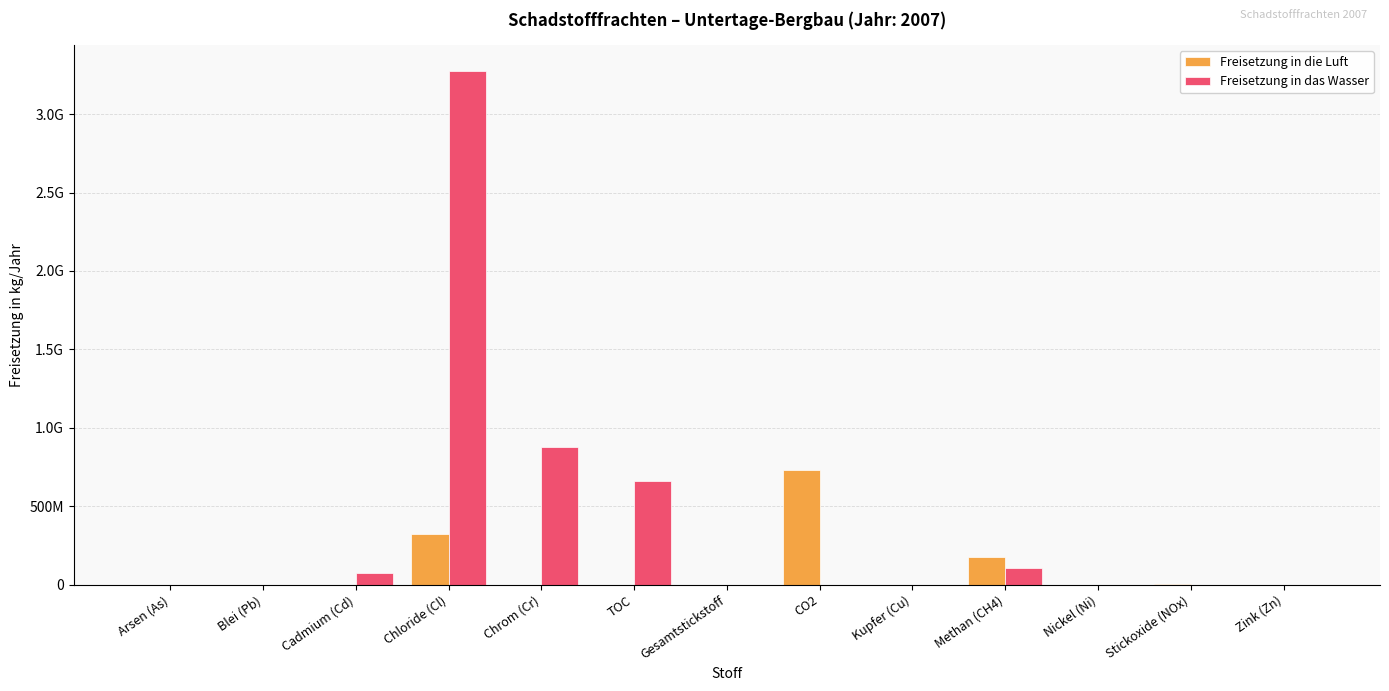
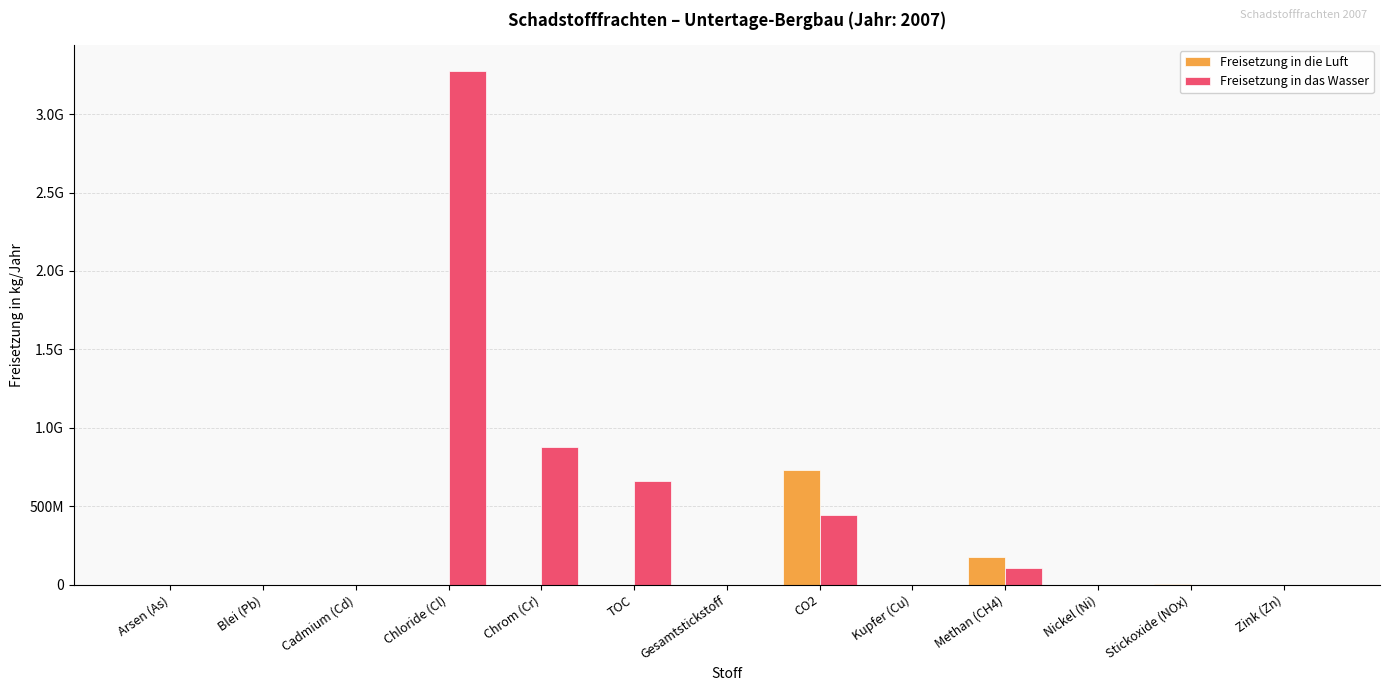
Freisetzung in das Wasser, Cadmium (Cd): 80000000 -> 0
Freisetzung in die Luft, Chloride (Cl): 320000000 -> 0
Freisetzung in das Wasser, CO2: 0 -> 440000000
